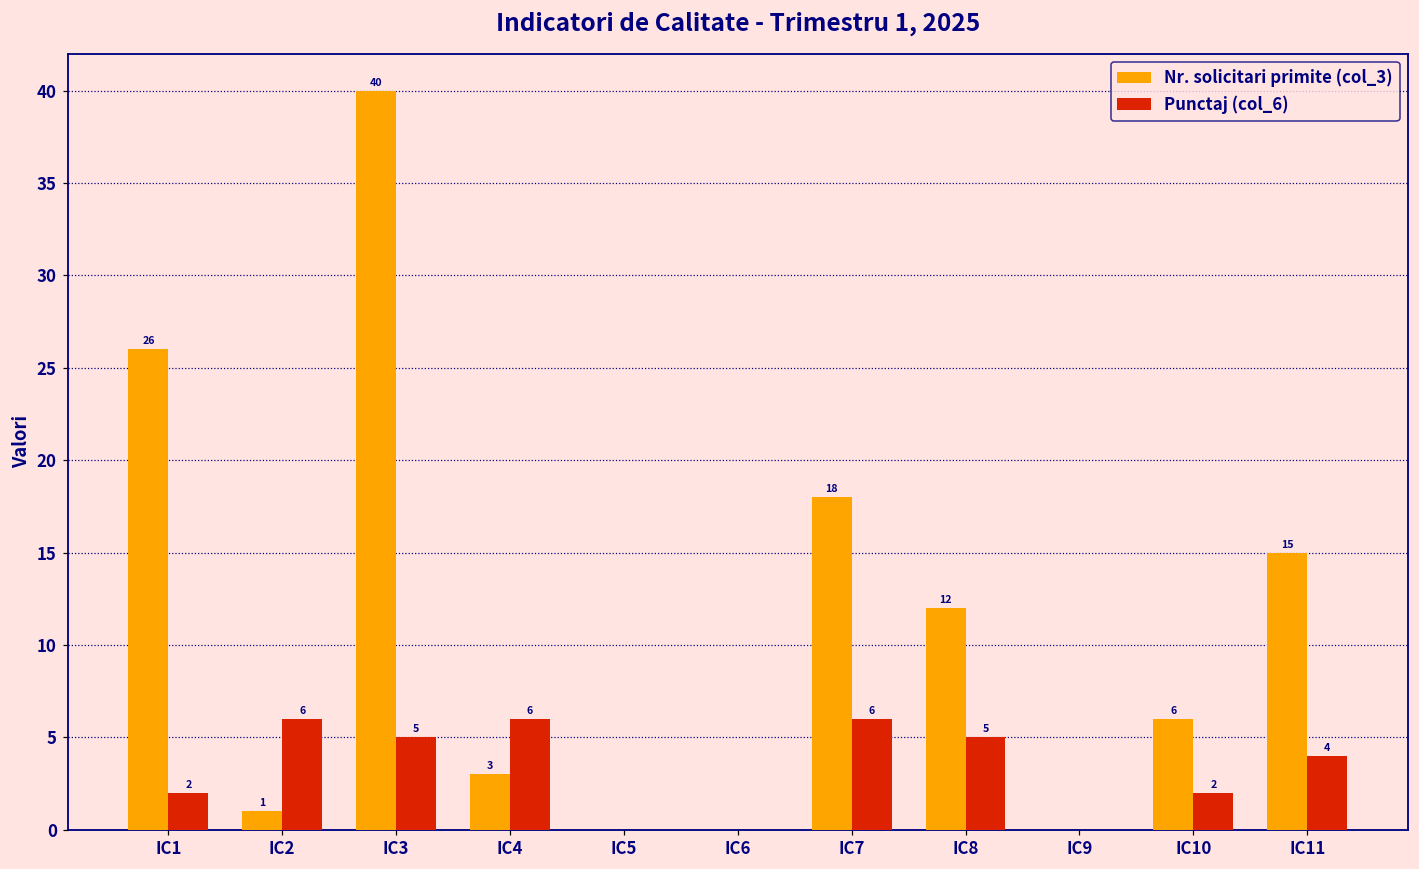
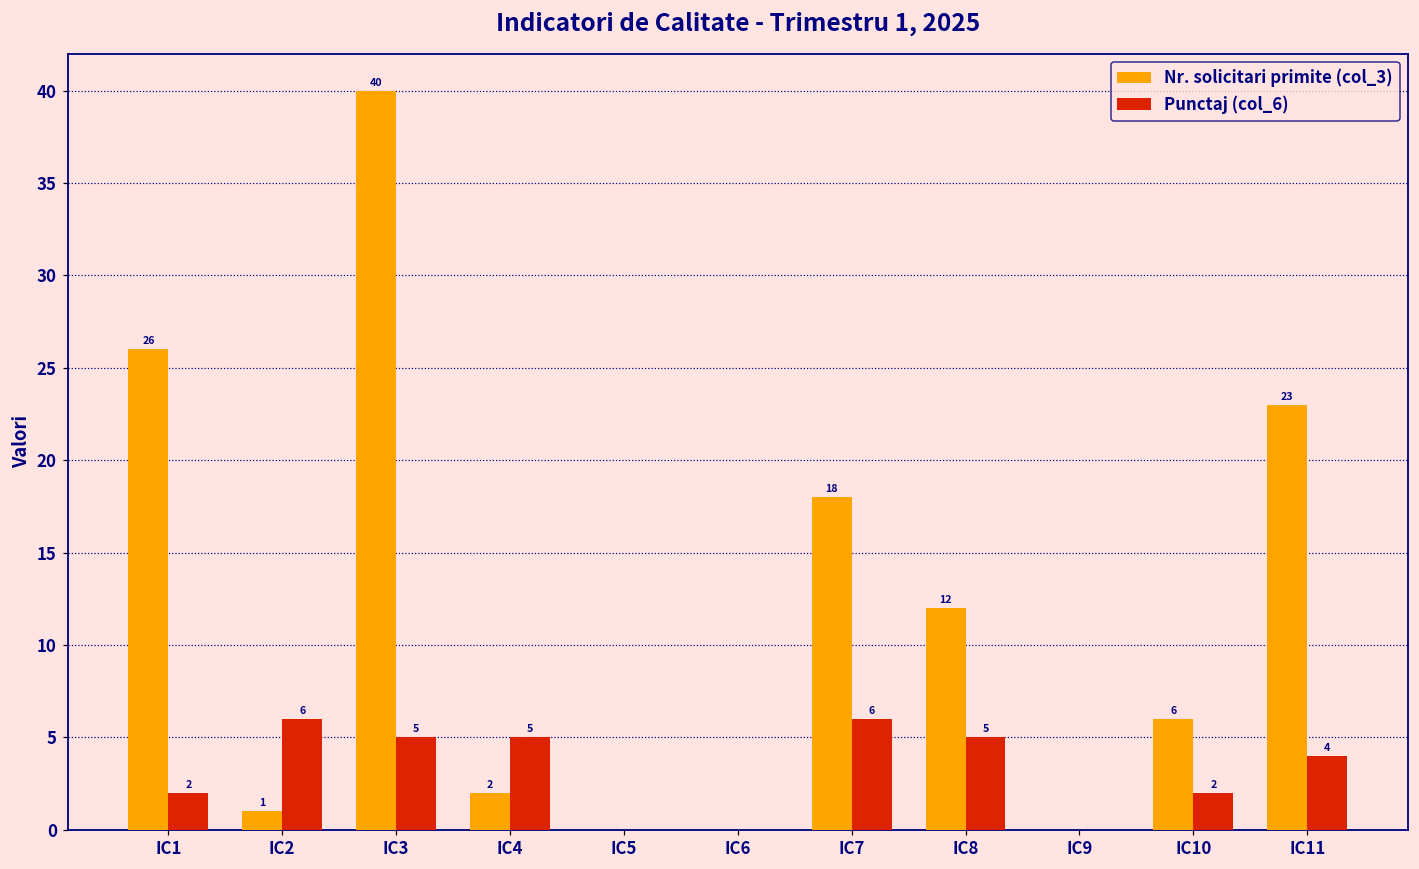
Nr. solicitari primite (col_3), IC4: 3 -> 2
Punctaj (col_6), IC4: 6 -> 5
Nr. solicitari primite (col_3), IC11: 15 -> 23
